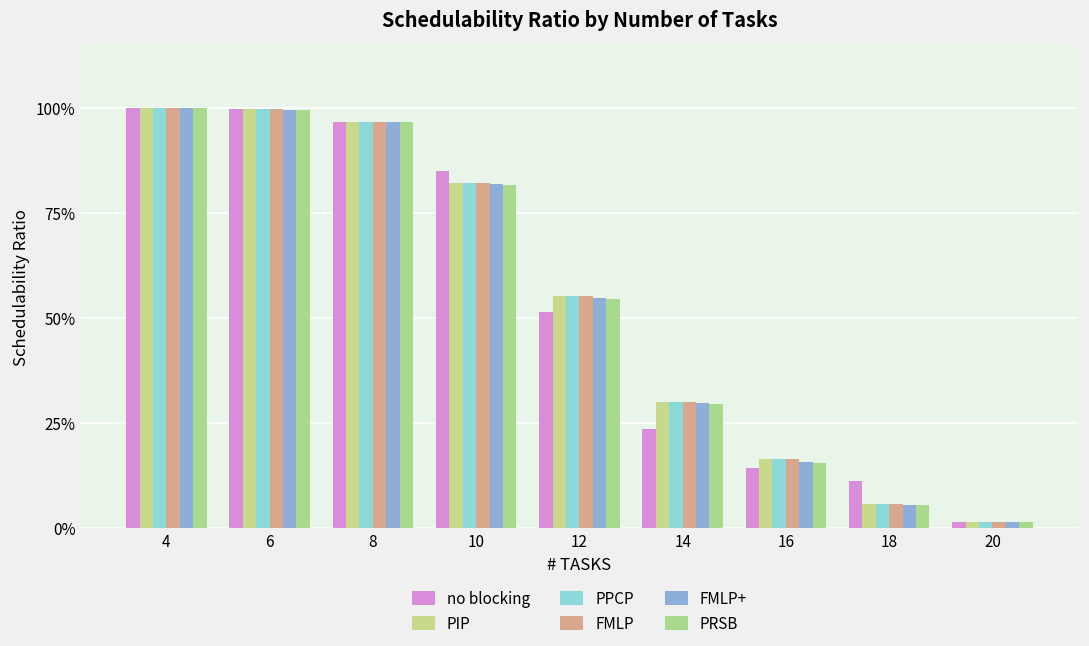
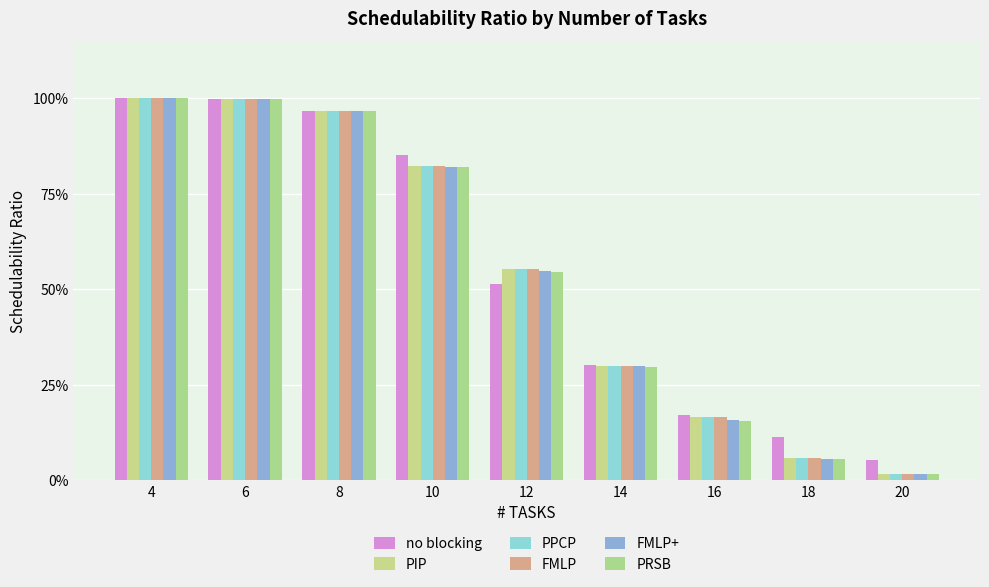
no blocking, 14: 24% -> 30%
no blocking, 16: 14% -> 17%
no blocking, 20: 2% -> 5%
